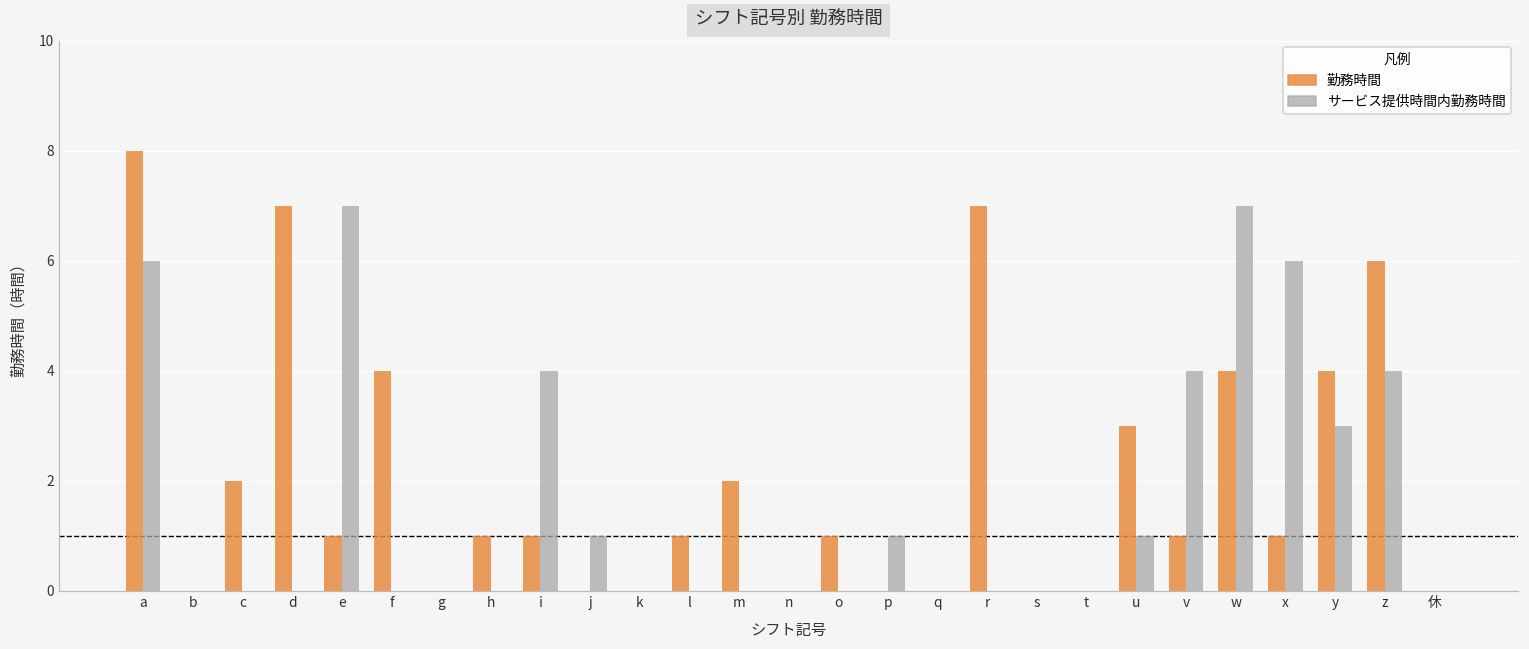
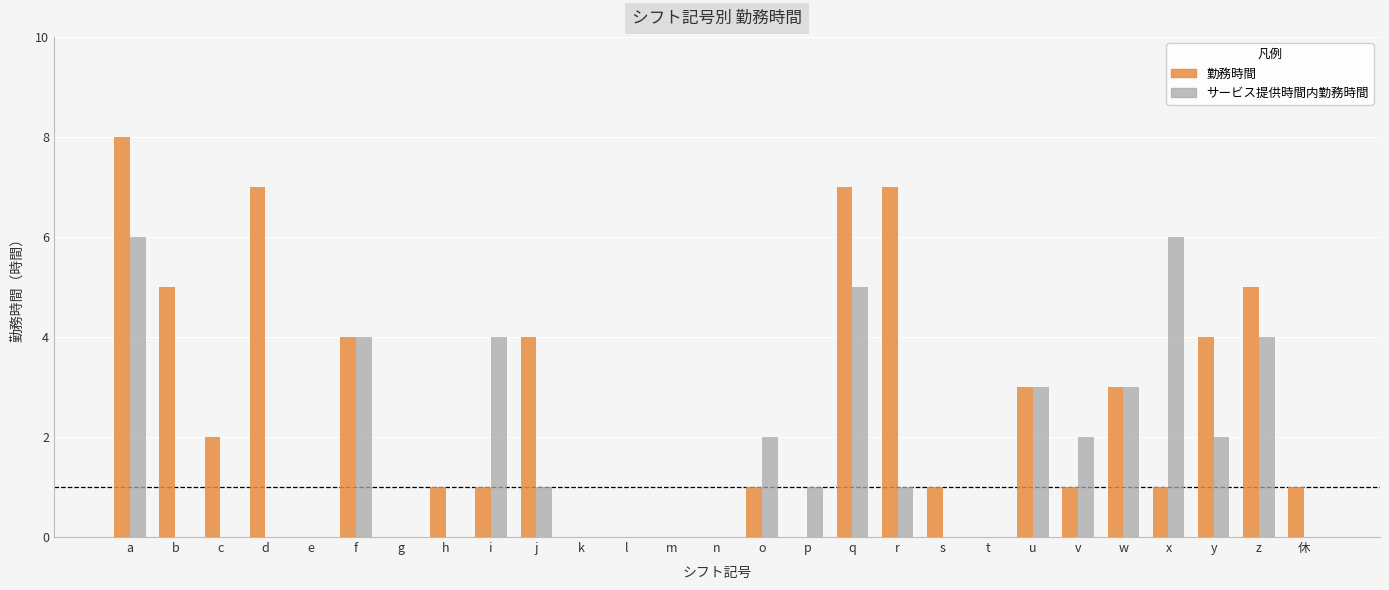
勤務時間, b: 0 -> 5
勤務時間, e: 1 -> 0
サービス提供時間内勤務時間, e: 7 -> 0
サービス提供時間内勤務時間, f: 0 -> 4
勤務時間, j: 0 -> 4
勤務時間, l: 1 -> 0
勤務時間, m: 2 -> 0
サービス提供時間内勤務時間, o: 0 -> 2
勤務時間, q: 0 -> 7
サービス提供時間内勤務時間, q: 0 -> 5
サービス提供時間内勤務時間, r: 0 -> 1
勤務時間, s: 0 -> 1
サービス提供時間内勤務時間, u: 1 -> 3
サービス提供時間内勤務時間, v: 4 -> 2
勤務時間, w: 4 -> 3
サービス提供時間内勤務時間, w: 7 -> 3
サービス提供時間内勤務時間, y: 3 -> 2
勤務時間, z: 6 -> 5
勤務時間, 休: 0 -> 1
